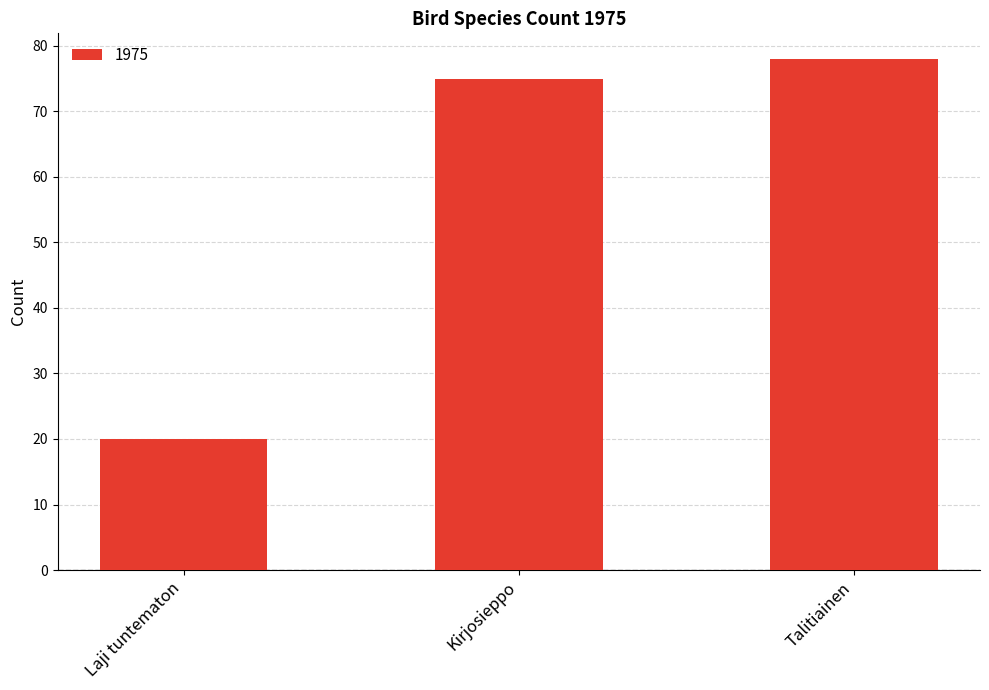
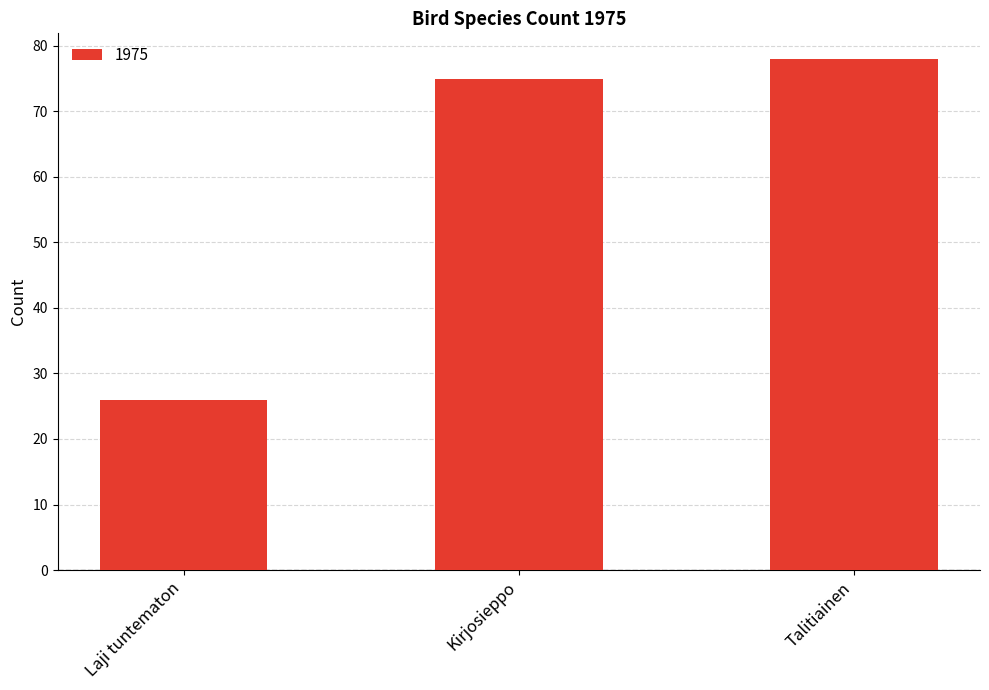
Laji tuntematon: 20 -> 26
